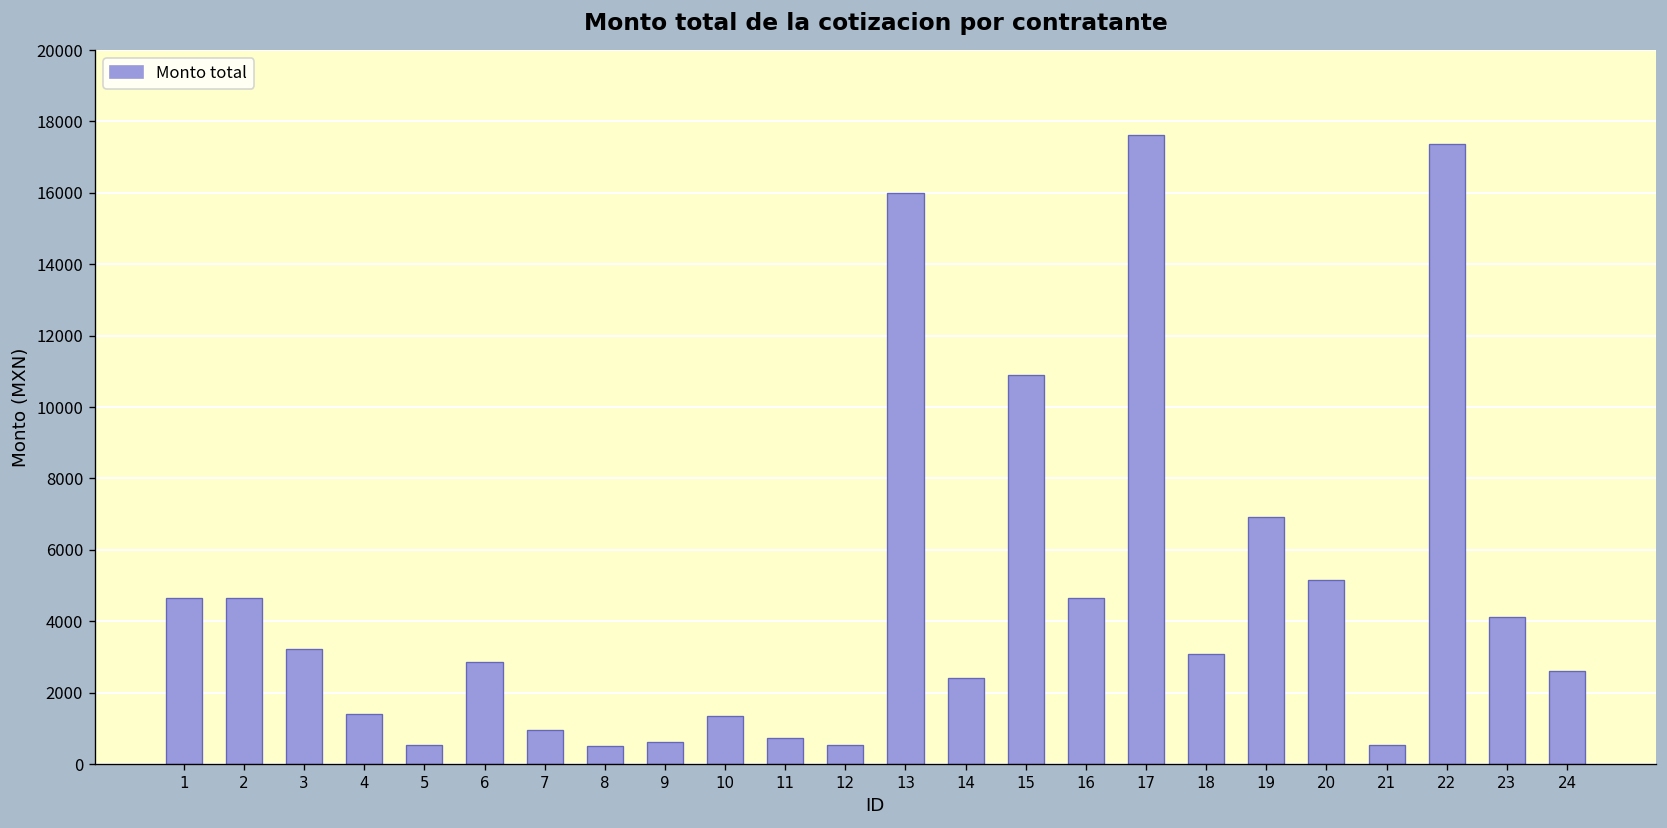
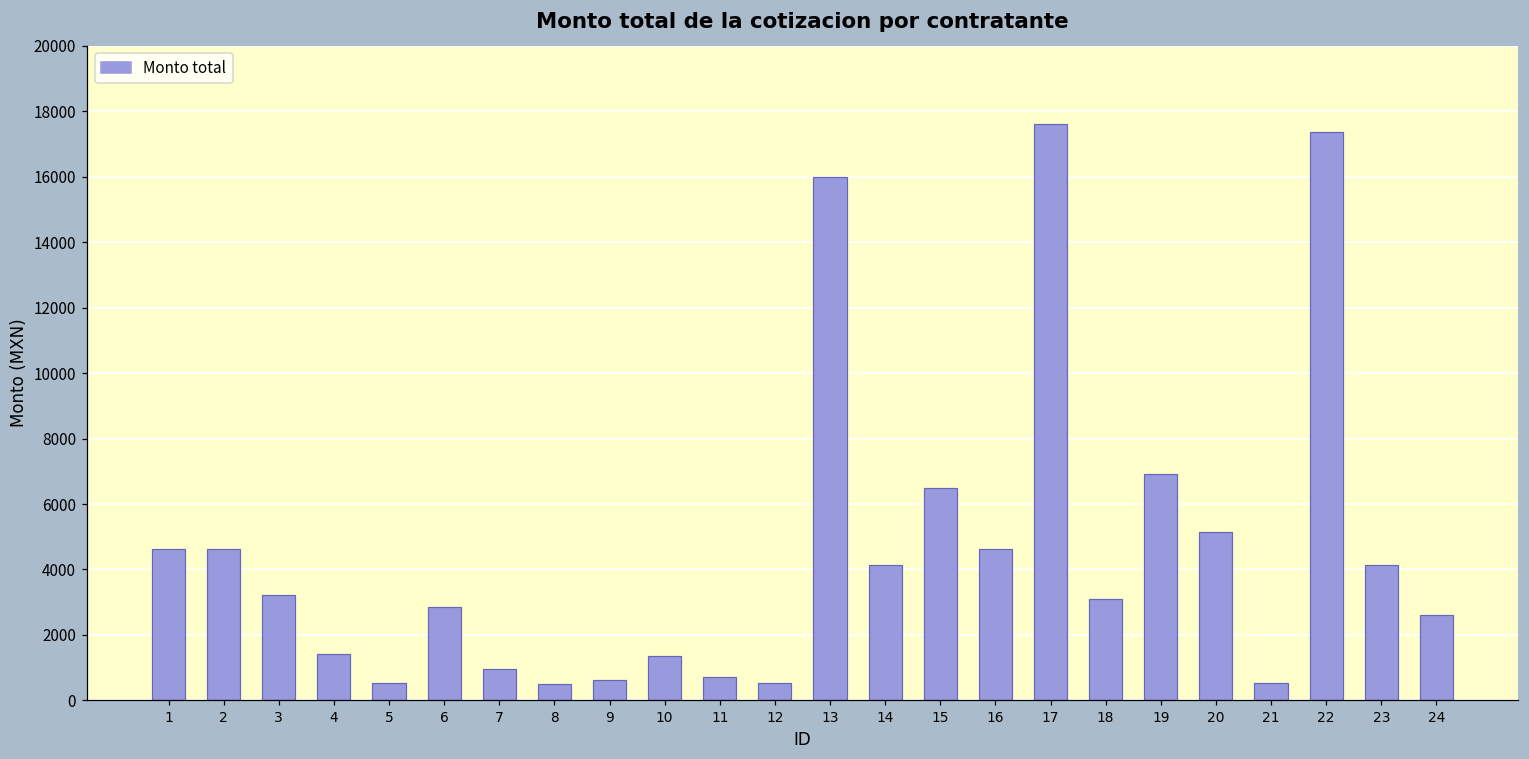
14: 2400 -> 4100
15: 10900 -> 6500
